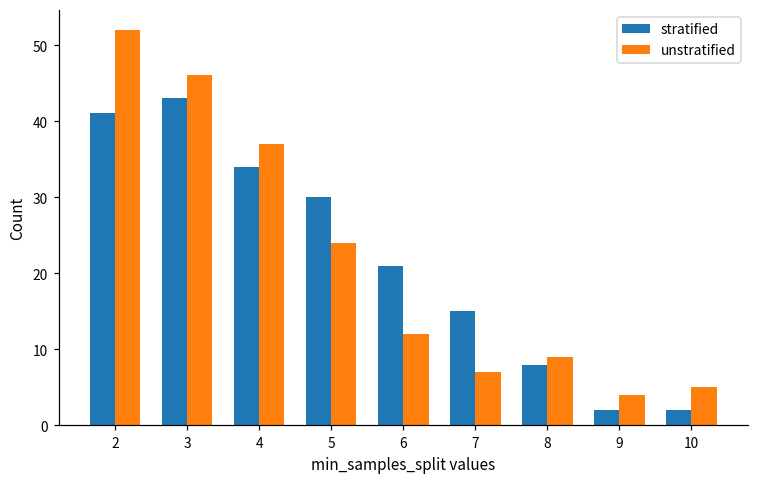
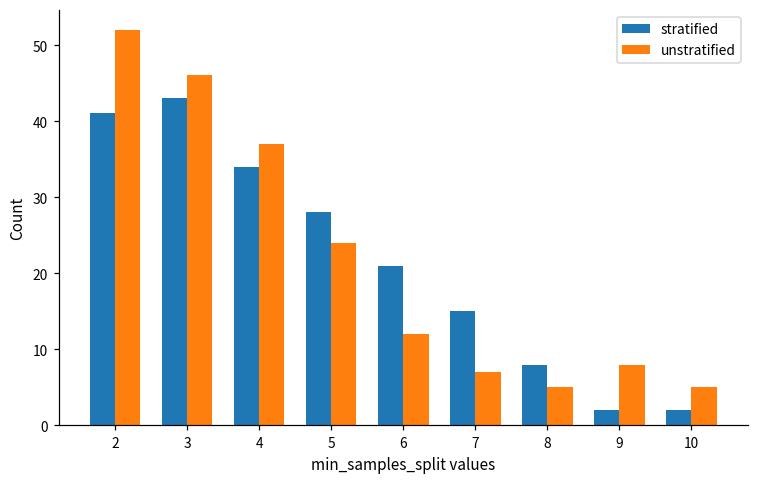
stratified, 5: 30 -> 28
unstratified, 8: 9 -> 5
unstratified, 9: 4 -> 8
